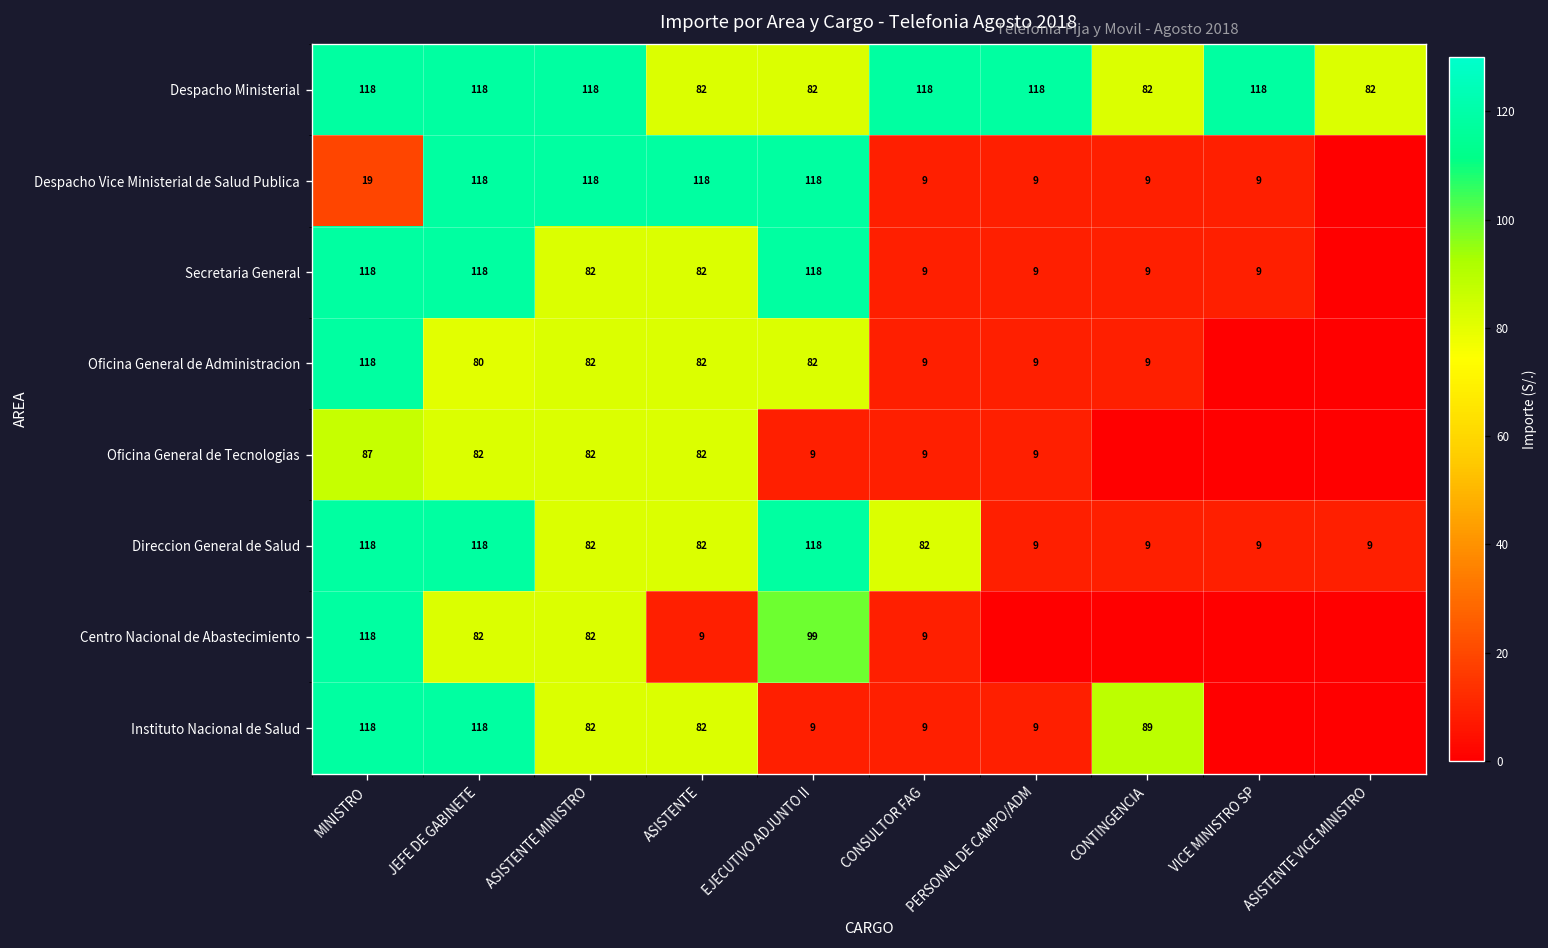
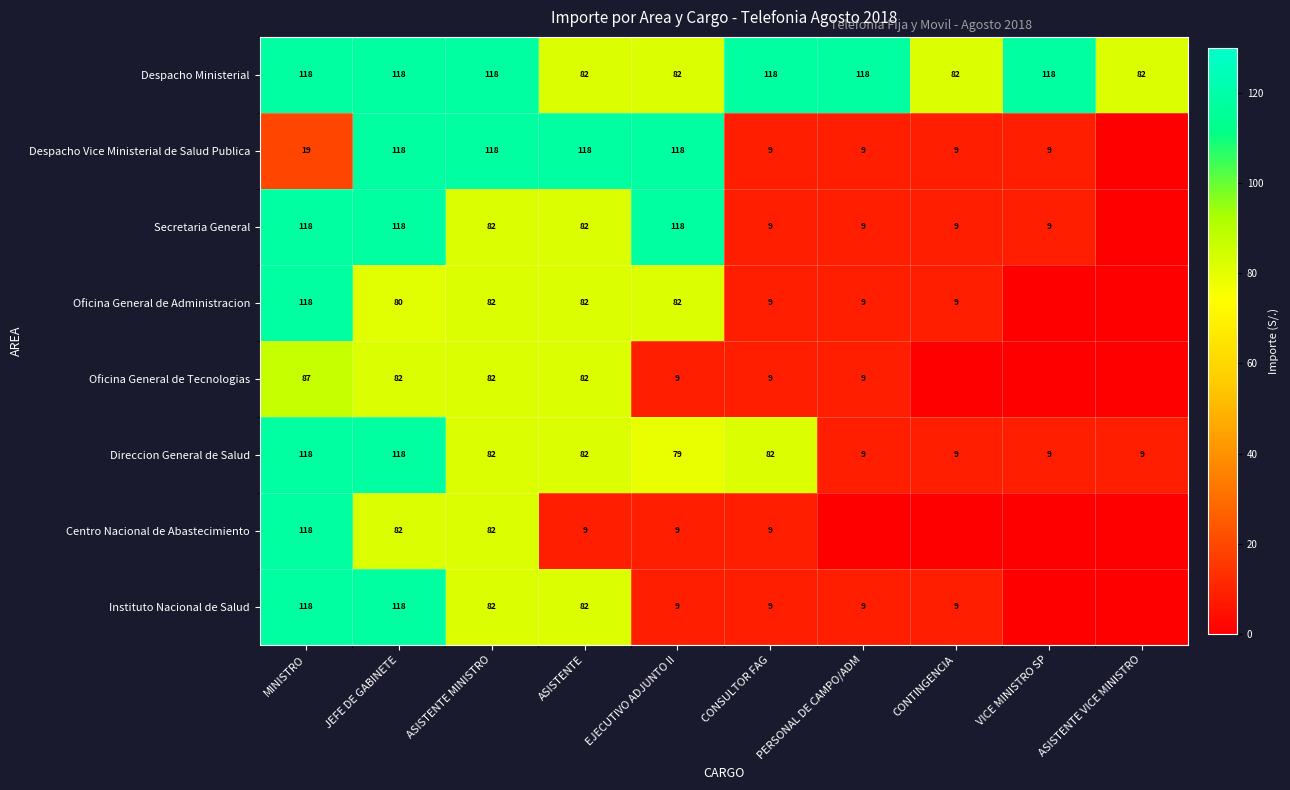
Direccion General de Salud, EJECUTIVO ADJUNTO II: 118 -> 79
Centro Nacional de Abastecimiento, EJECUTIVO ADJUNTO II: 99 -> 9
Instituto Nacional de Salud, CONTINGENCIA: 89 -> 9
